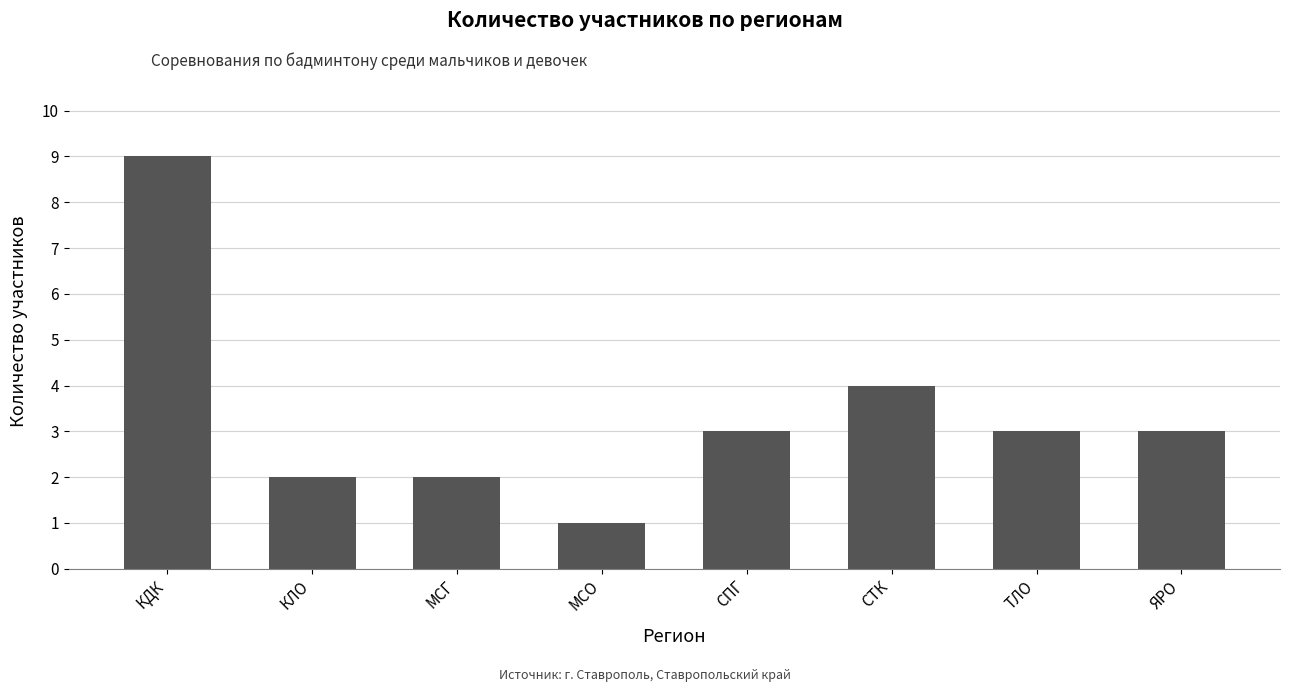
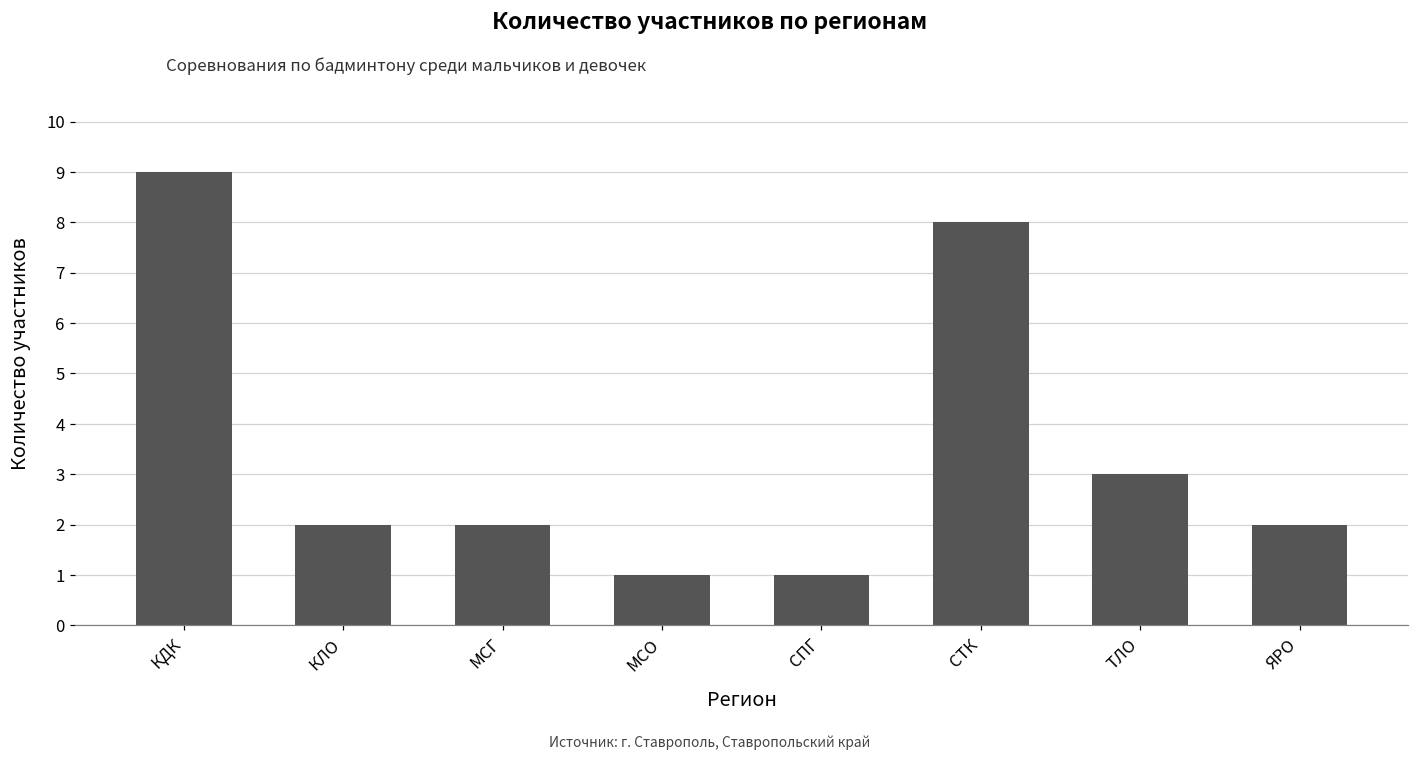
СПГ: 3 -> 1
СТК: 4 -> 8
ЯРО: 3 -> 2
